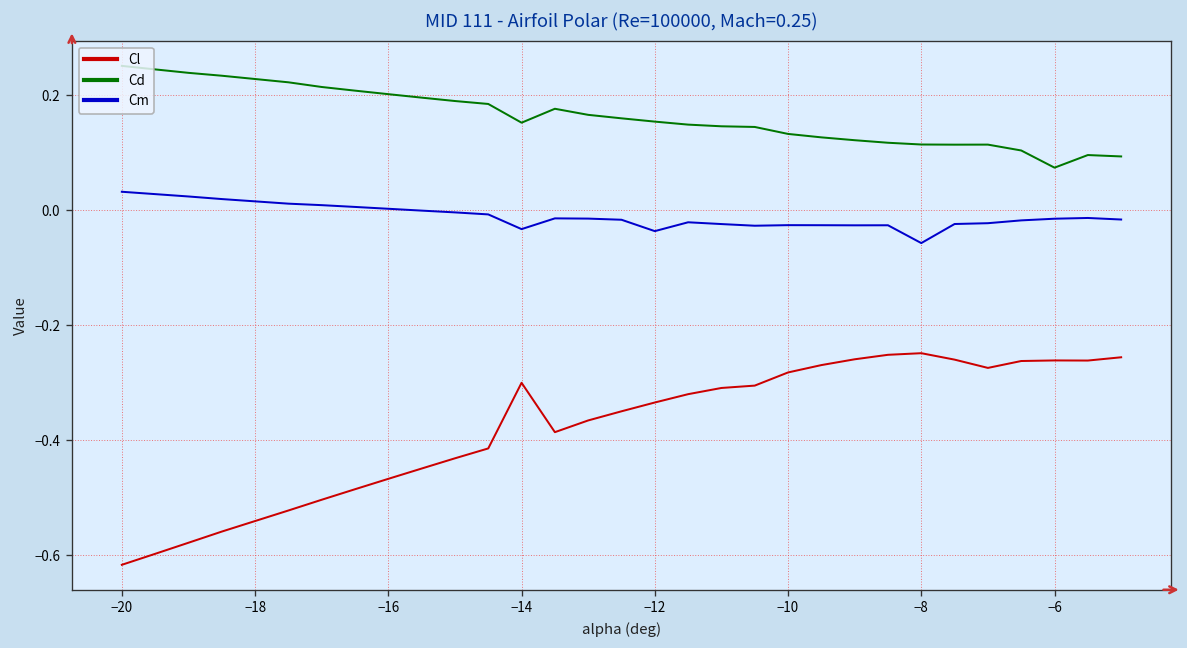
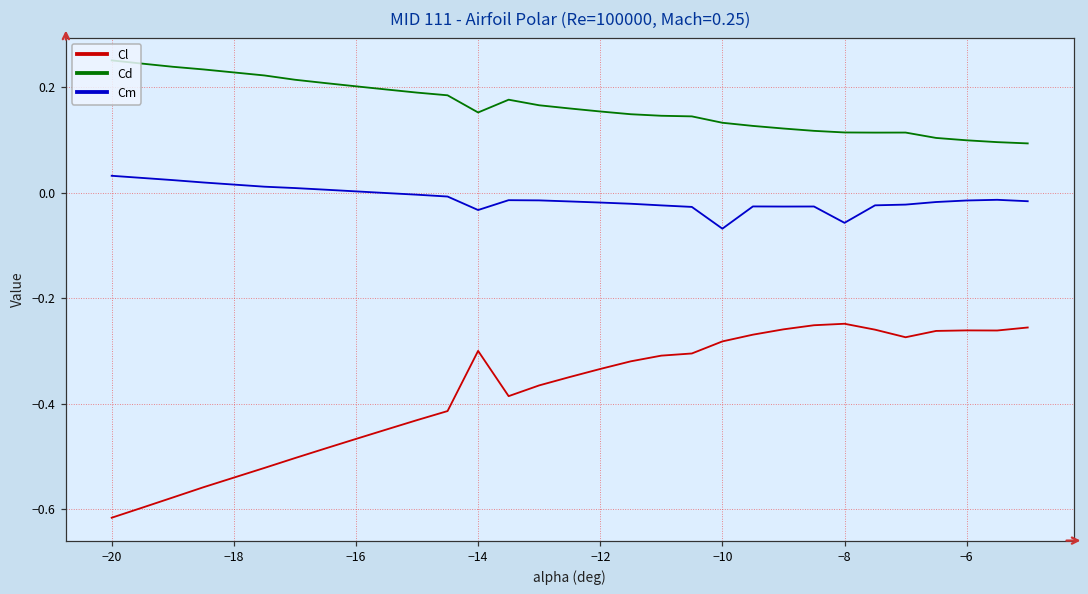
Cm, −12: -0.04 -> -0.02
Cm, −10: -0.03 -> -0.07
Cd, −6: 0.07 -> 0.10
